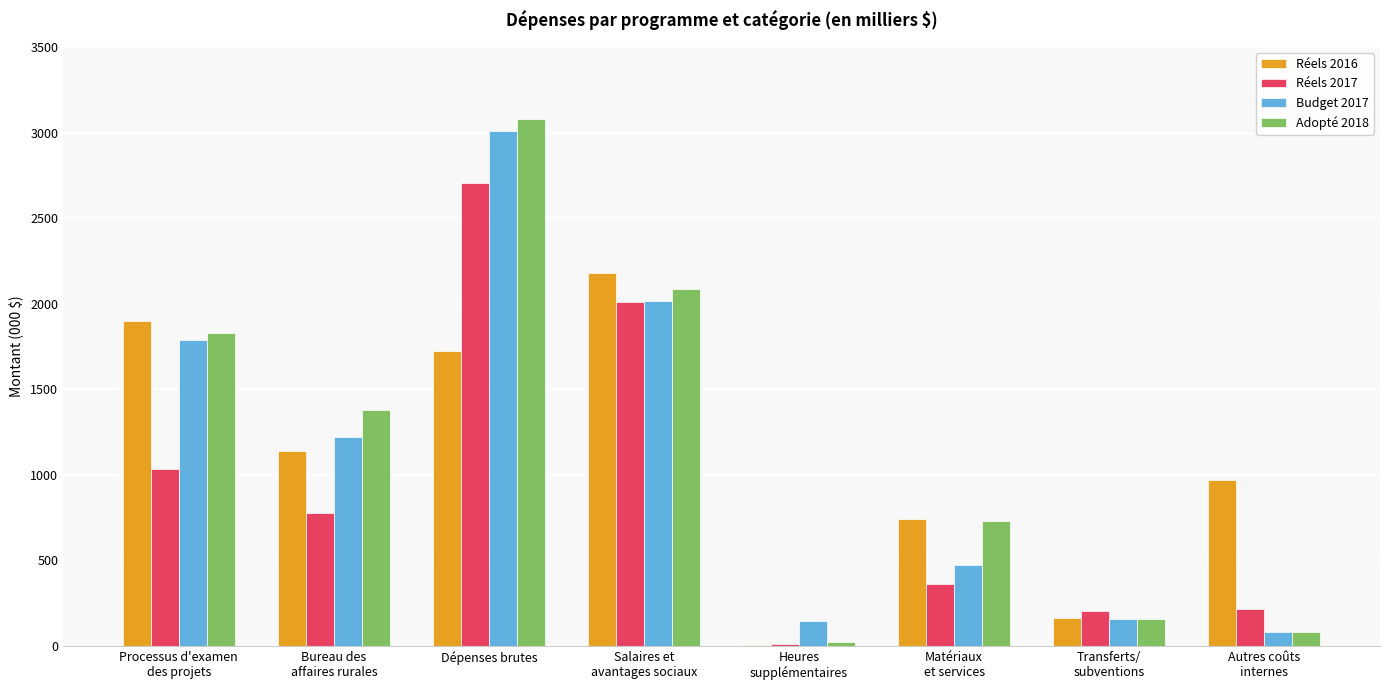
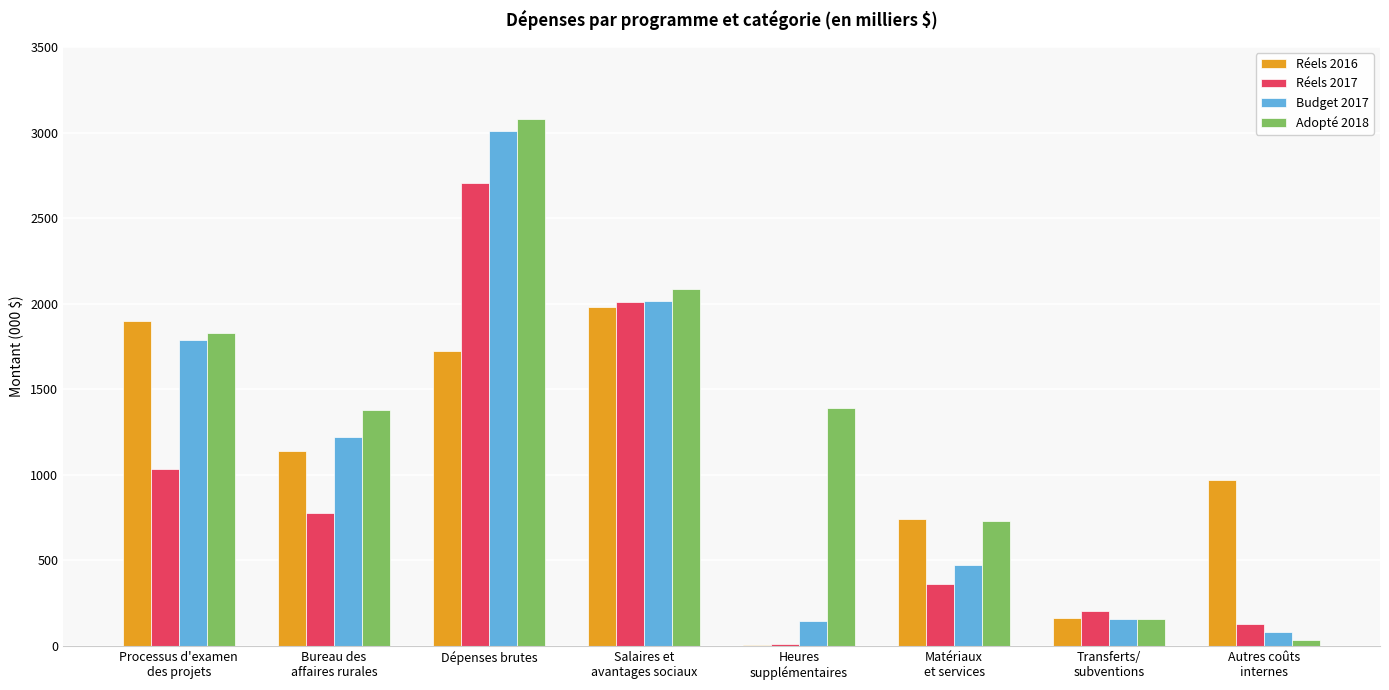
Réels 2016, Salaires et avantages sociaux: 2180 -> 1980
Adopté 2018, Heures supplémentaires: 20 -> 1390
Réels 2017, Autres coûts internes: 220 -> 130
Adopté 2018, Autres coûts internes: 80 -> 30
